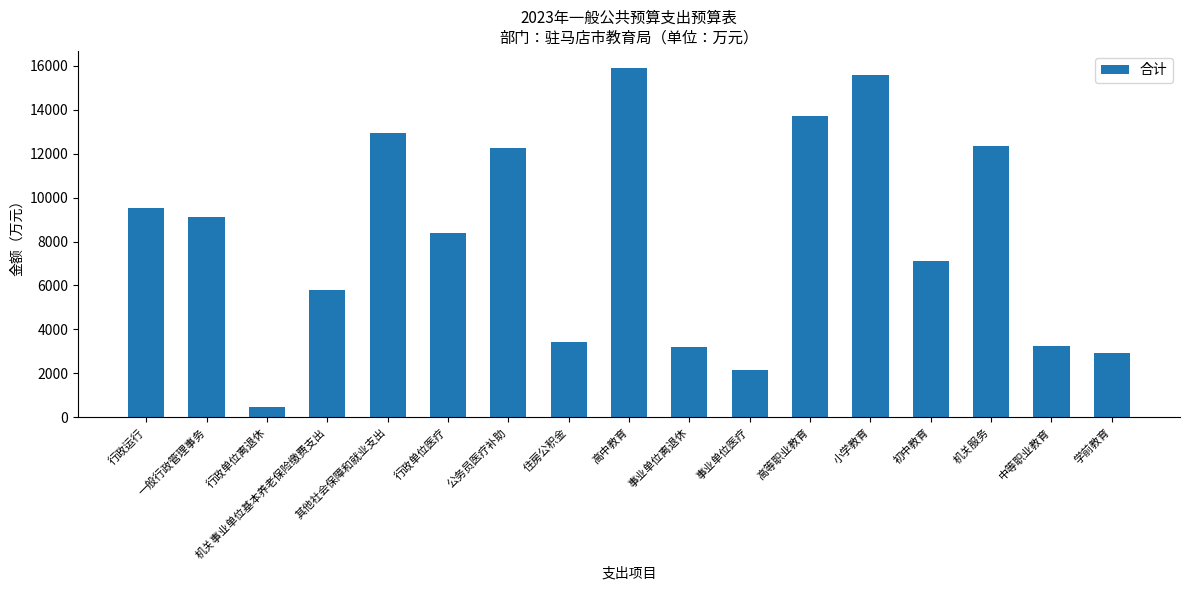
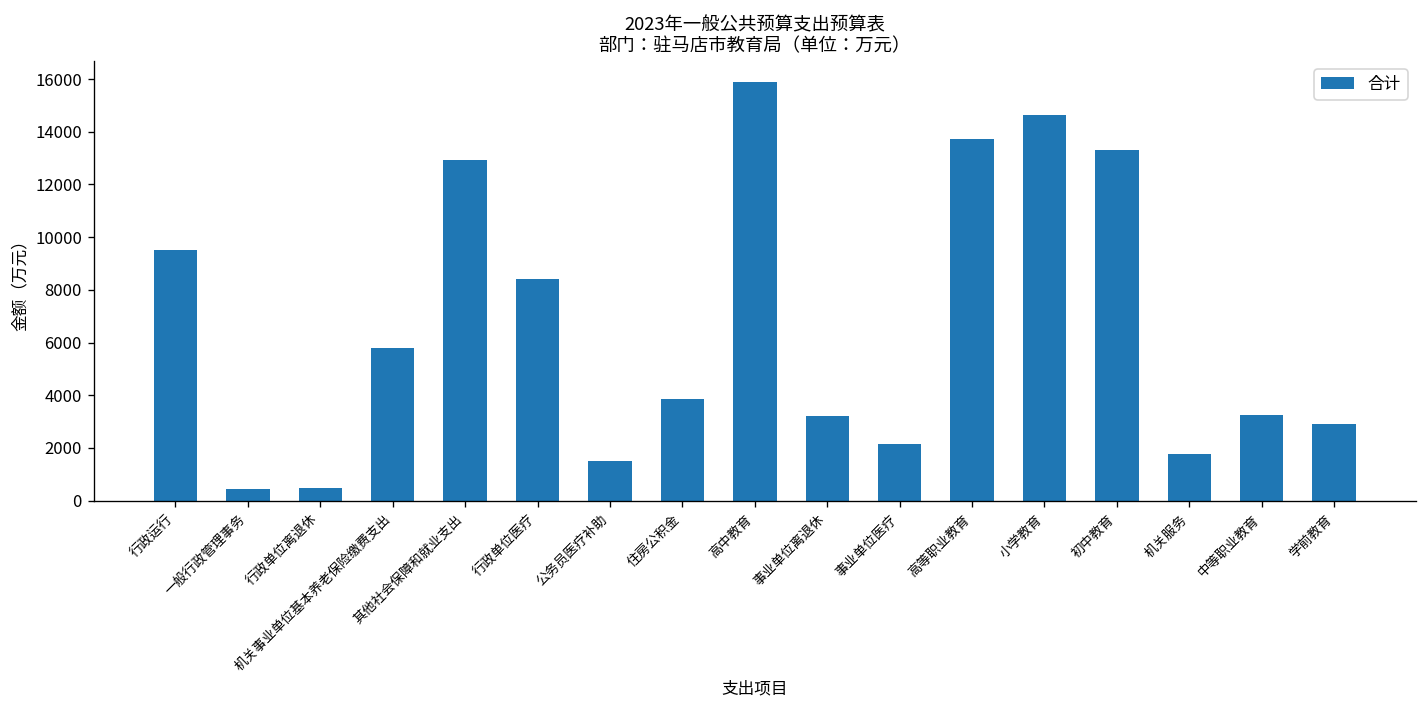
一般行政管理事务: 9100 -> 400
公务员医疗补助: 12200 -> 1500
住房公积金: 3400 -> 3900
小学教育: 15600 -> 14600
初中教育: 7100 -> 13300
机关服务: 12400 -> 1800
